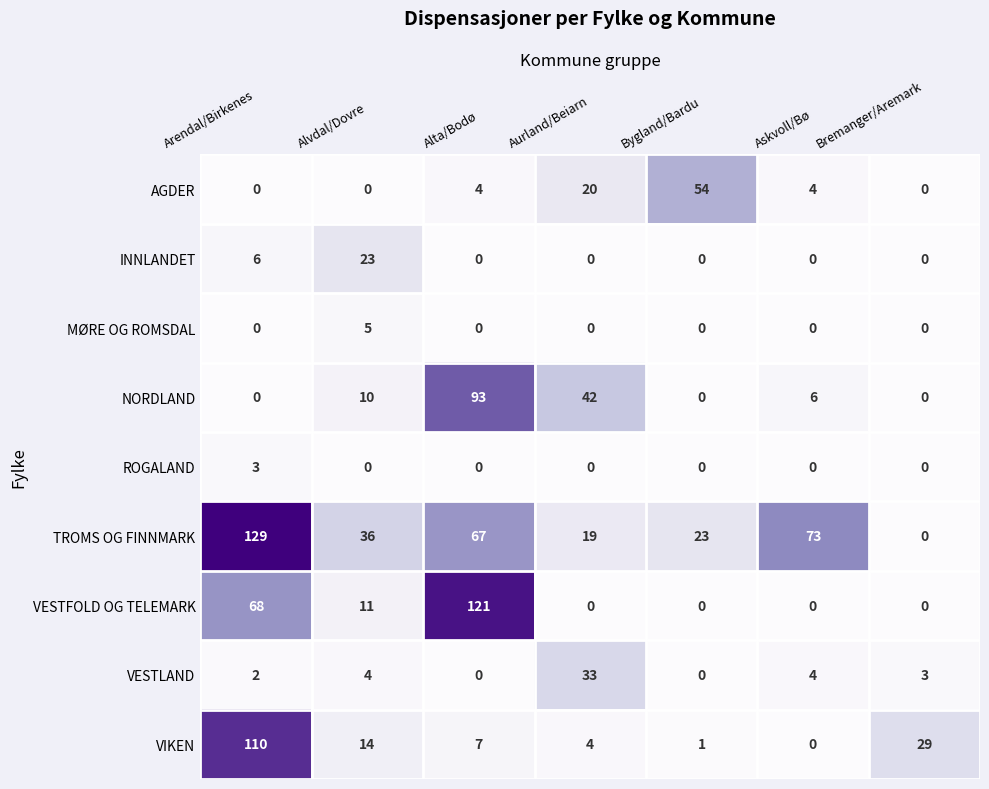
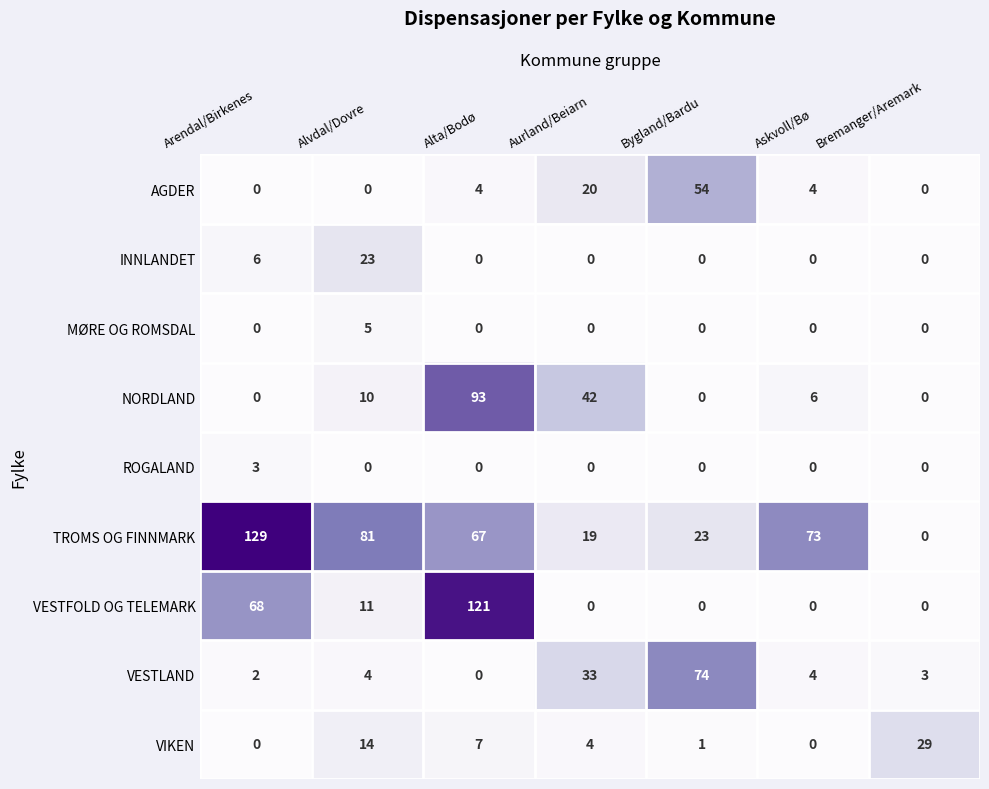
TROMS OG FINNMARK, Alvdal/Dovre: 36 -> 81
VESTLAND, Bygland/Bardu: 0 -> 74
VIKEN, Arendal/Birkenes: 110 -> 0
